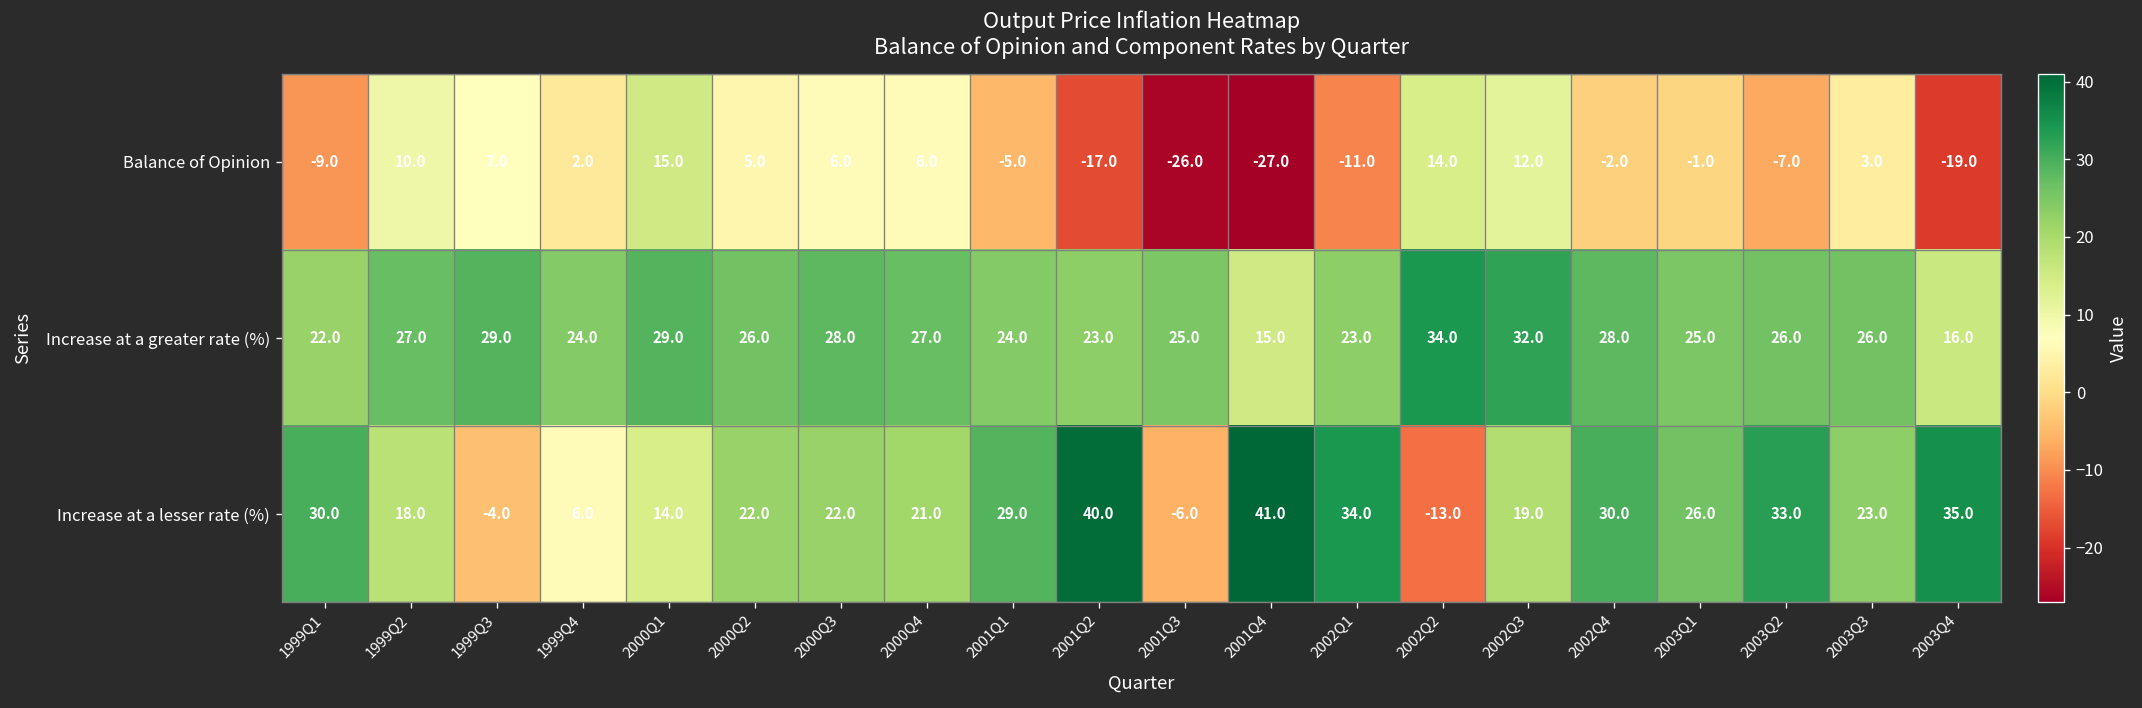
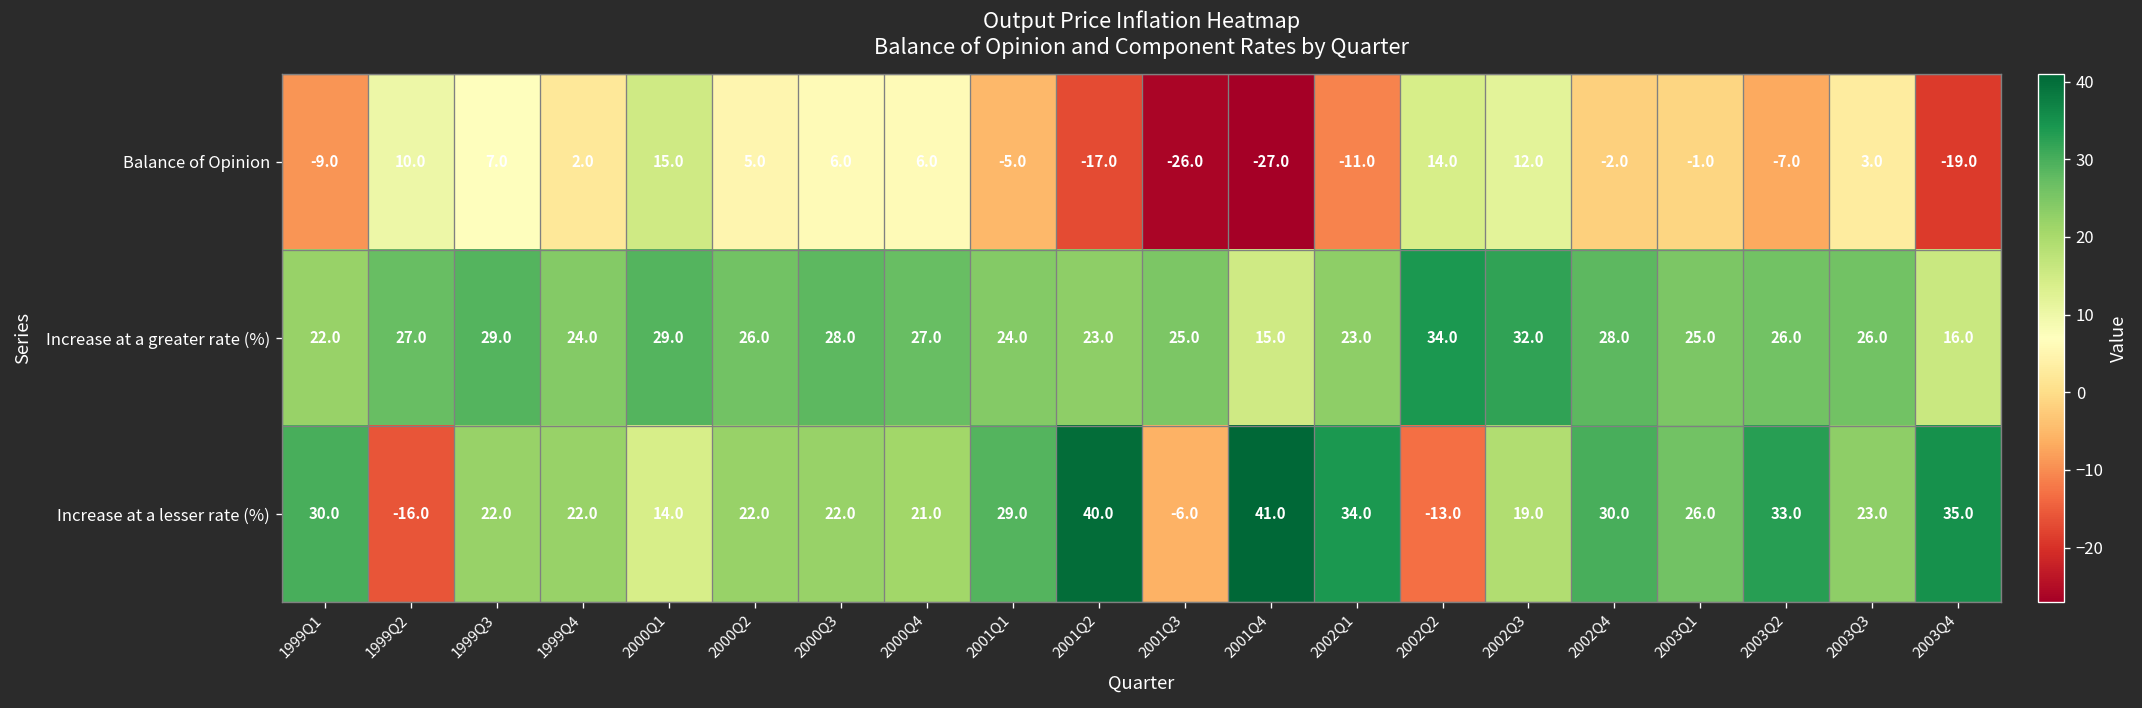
Increase at a lesser rate (%), 1999Q2: 18.0 -> -16.0
Increase at a lesser rate (%), 1999Q3: -4.0 -> 22.0
Increase at a lesser rate (%), 1999Q4: 6.0 -> 22.0
